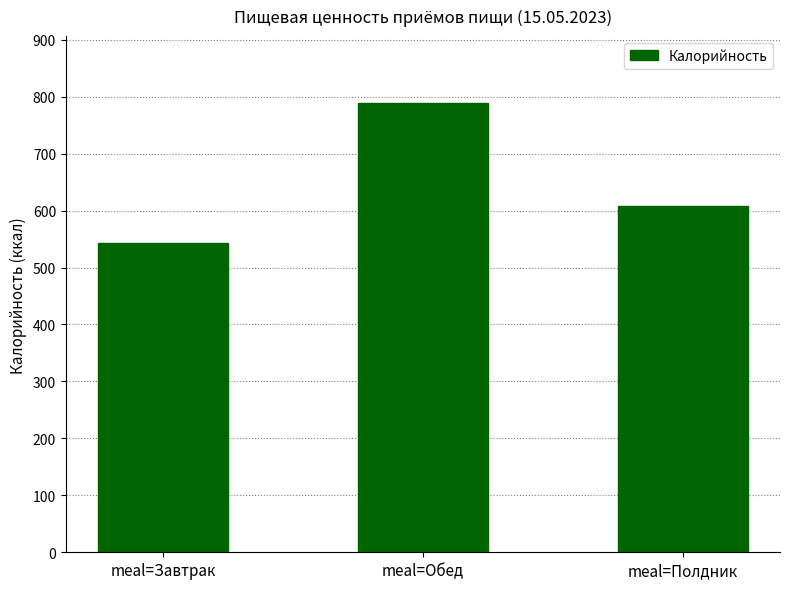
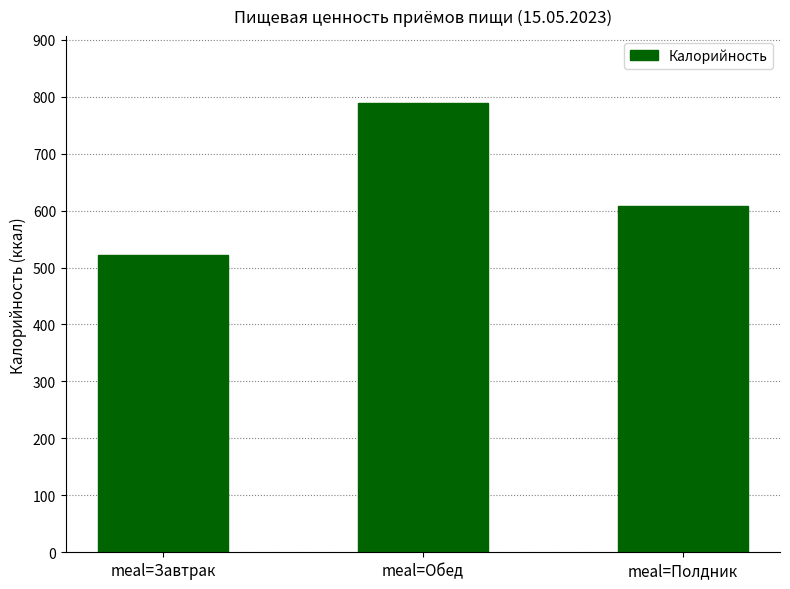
meal=Завтрак: 540 -> 520
